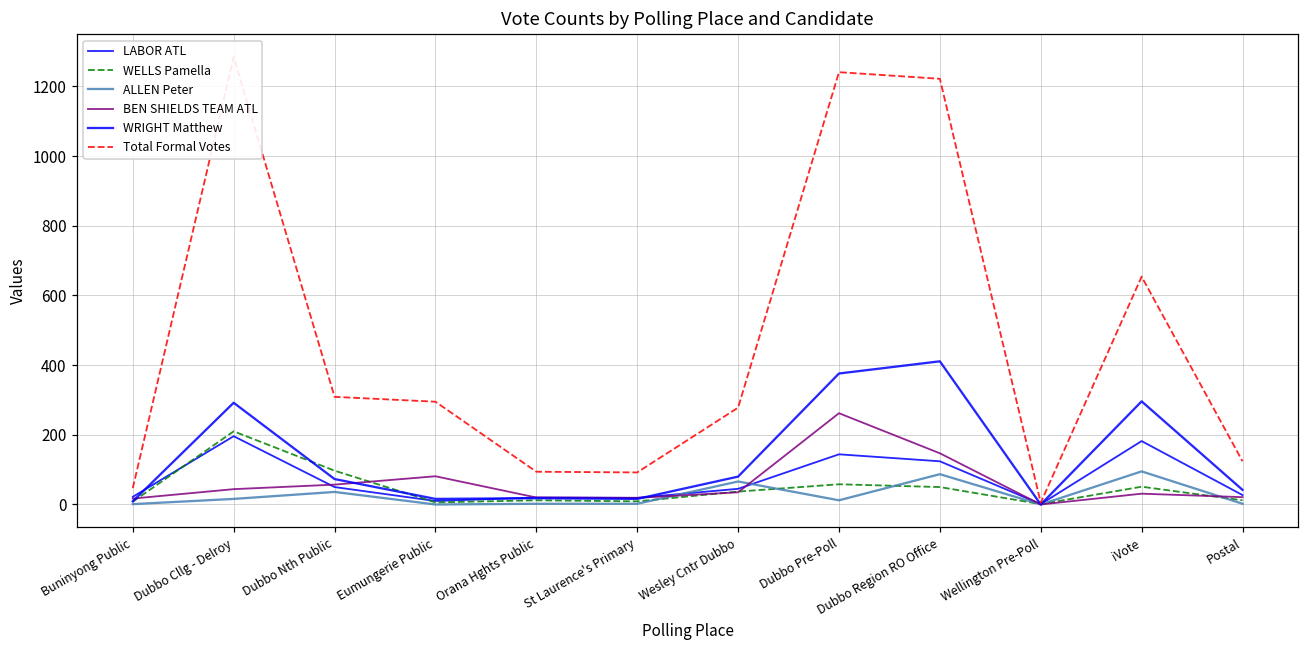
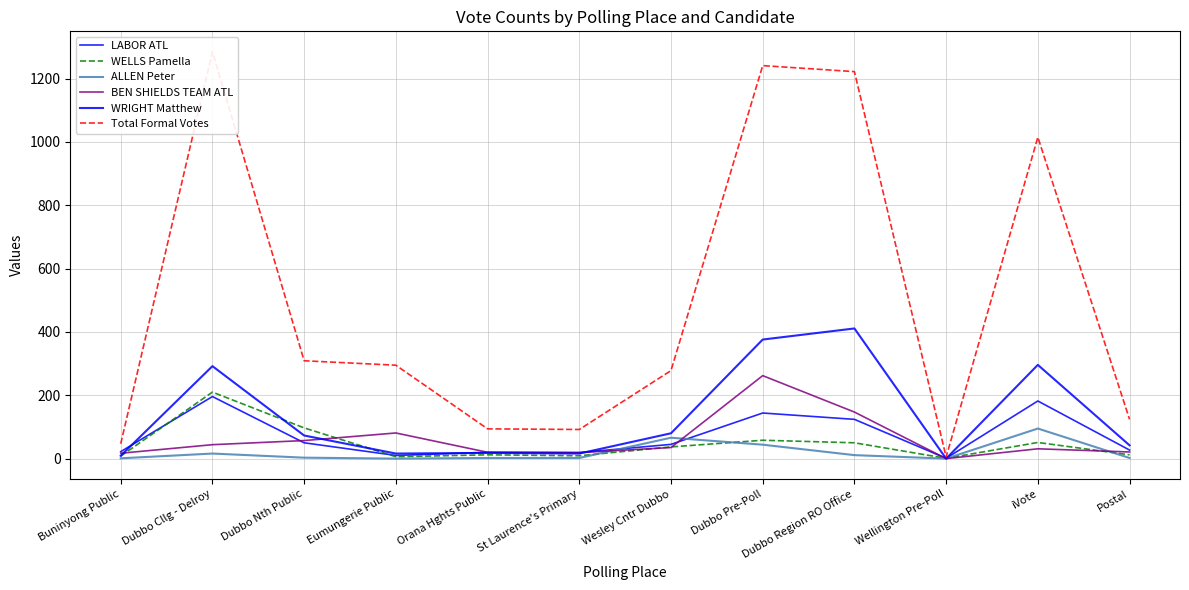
ALLEN Peter, Dubbo Nth Public: 40 -> 0
ALLEN Peter, Dubbo Pre-Poll: 10 -> 40
ALLEN Peter, Dubbo Region RO Office: 90 -> 10
Total Formal Votes, iVote: 650 -> 1020
